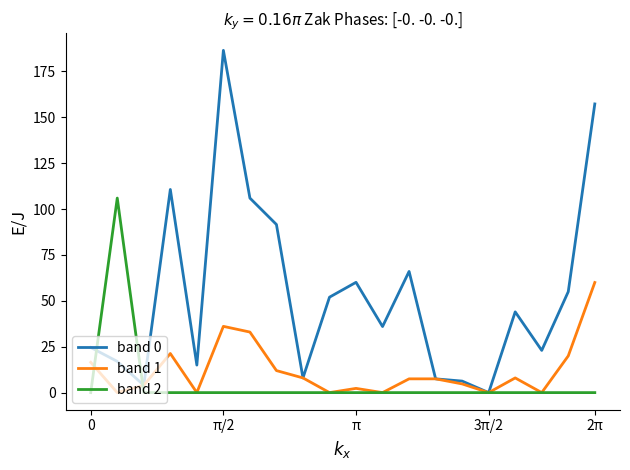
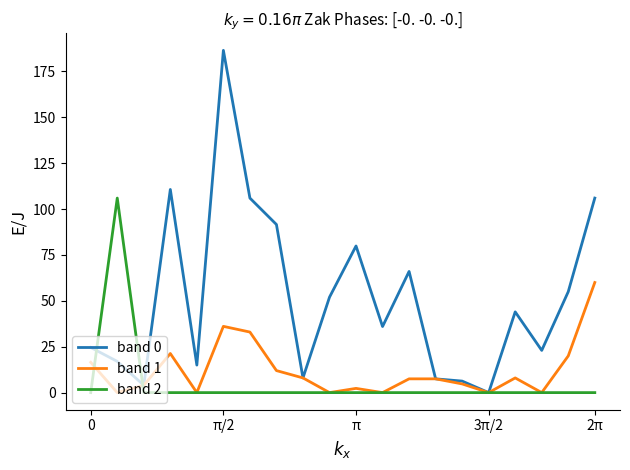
band 0, π: 60 -> 80
band 0, 2π: 157 -> 106
